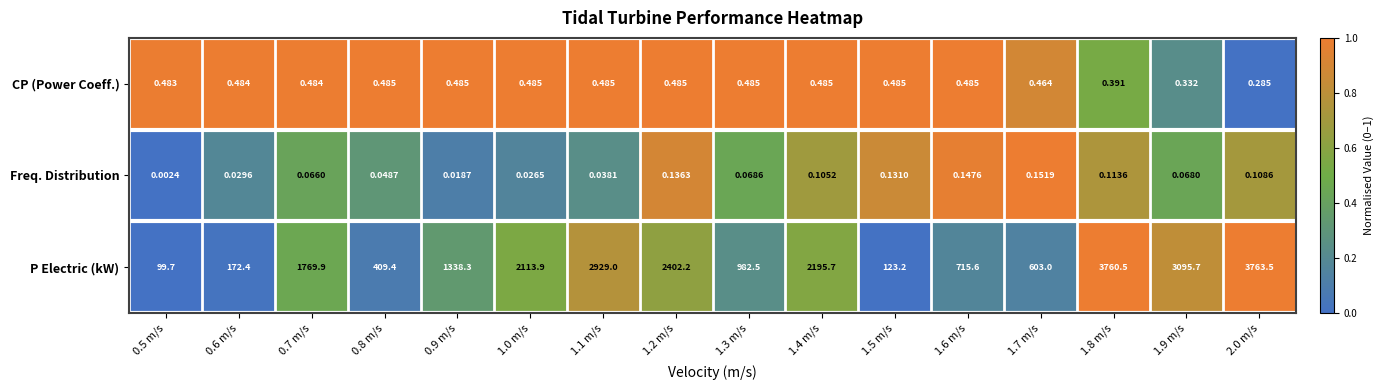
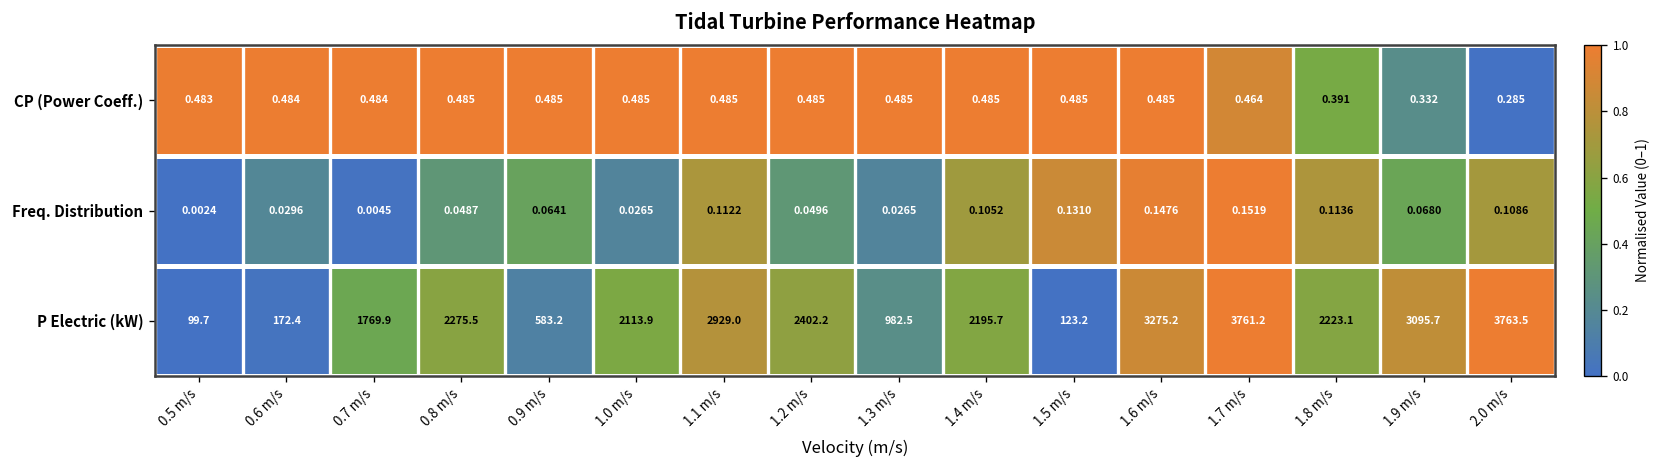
Freq. Distribution, 0.7 m/s: 0.0660 -> 0.0045
Freq. Distribution, 0.9 m/s: 0.0187 -> 0.0641
Freq. Distribution, 1.1 m/s: 0.0381 -> 0.1122
Freq. Distribution, 1.2 m/s: 0.1363 -> 0.0496
Freq. Distribution, 1.3 m/s: 0.0686 -> 0.0265
P Electric (kW), 0.8 m/s: 409.4 -> 2275.5
P Electric (kW), 0.9 m/s: 1338.3 -> 583.2
P Electric (kW), 1.6 m/s: 715.6 -> 3275.2
P Electric (kW), 1.7 m/s: 603.0 -> 3761.2
P Electric (kW), 1.8 m/s: 3760.5 -> 2223.1
